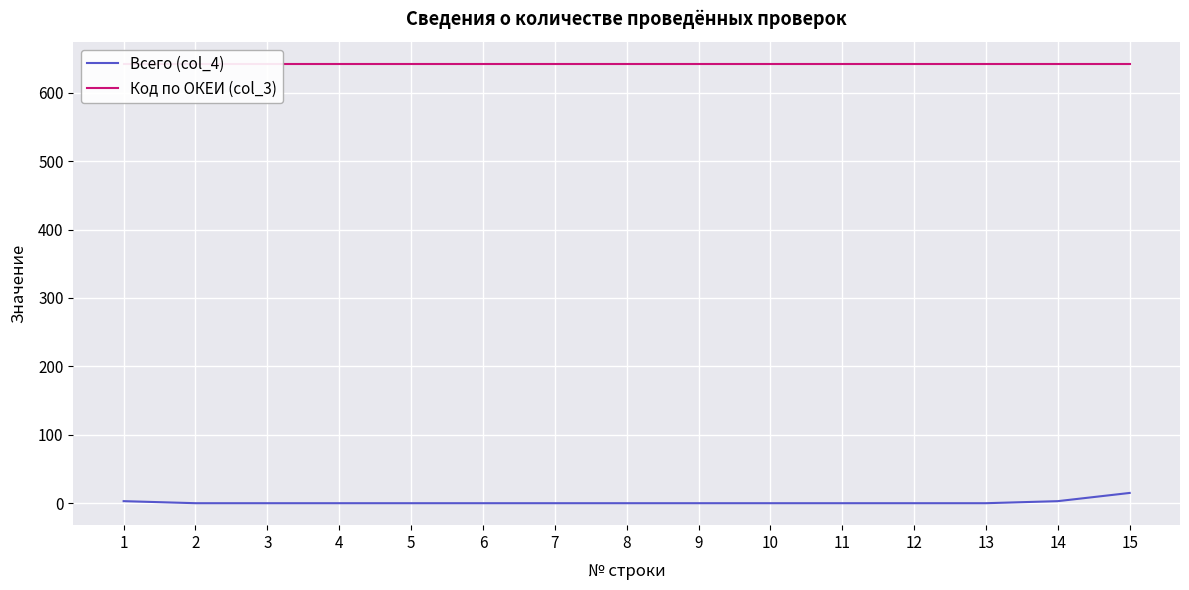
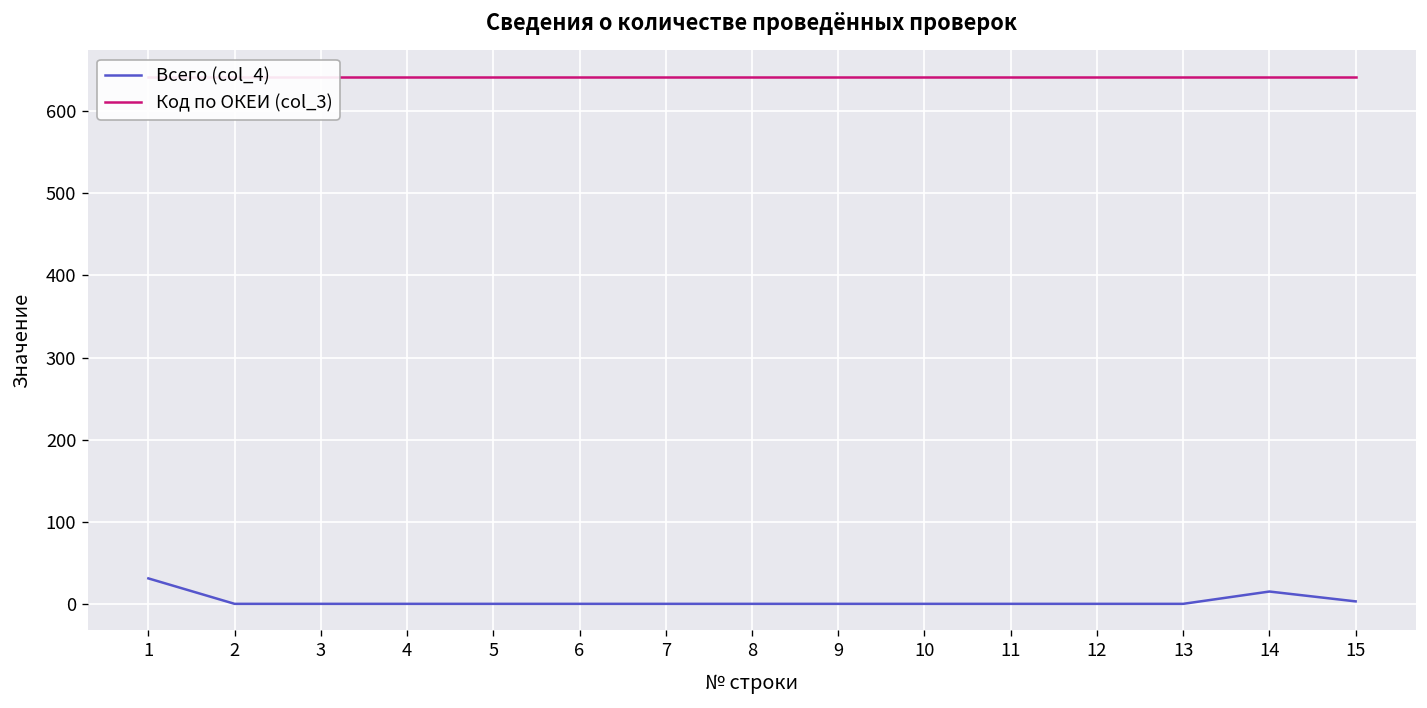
Всего (col_4), 1: 0 -> 30
Всего (col_4), 14: 0 -> 20
Всего (col_4), 15: 20 -> 0
